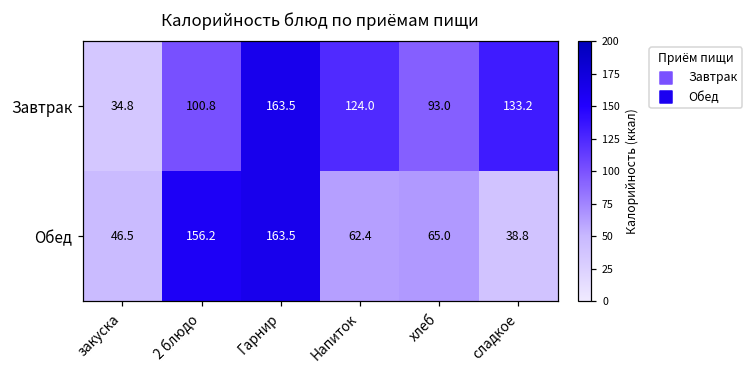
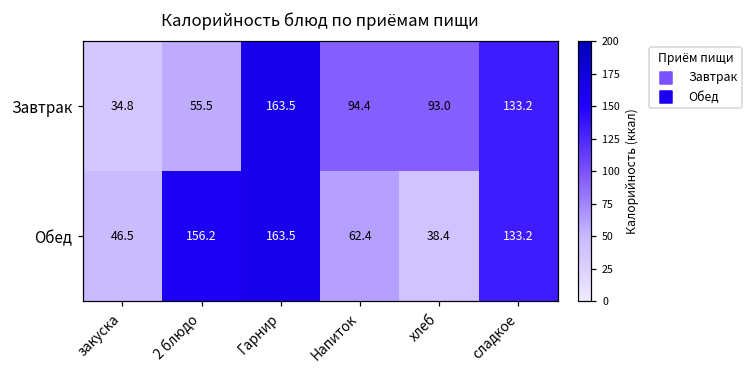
Завтрак, 2 блюдо: 100.8 -> 55.5
Завтрак, Напиток: 124.0 -> 94.4
Обед, хлеб: 65.0 -> 38.4
Обед, сладкое: 38.8 -> 133.2
